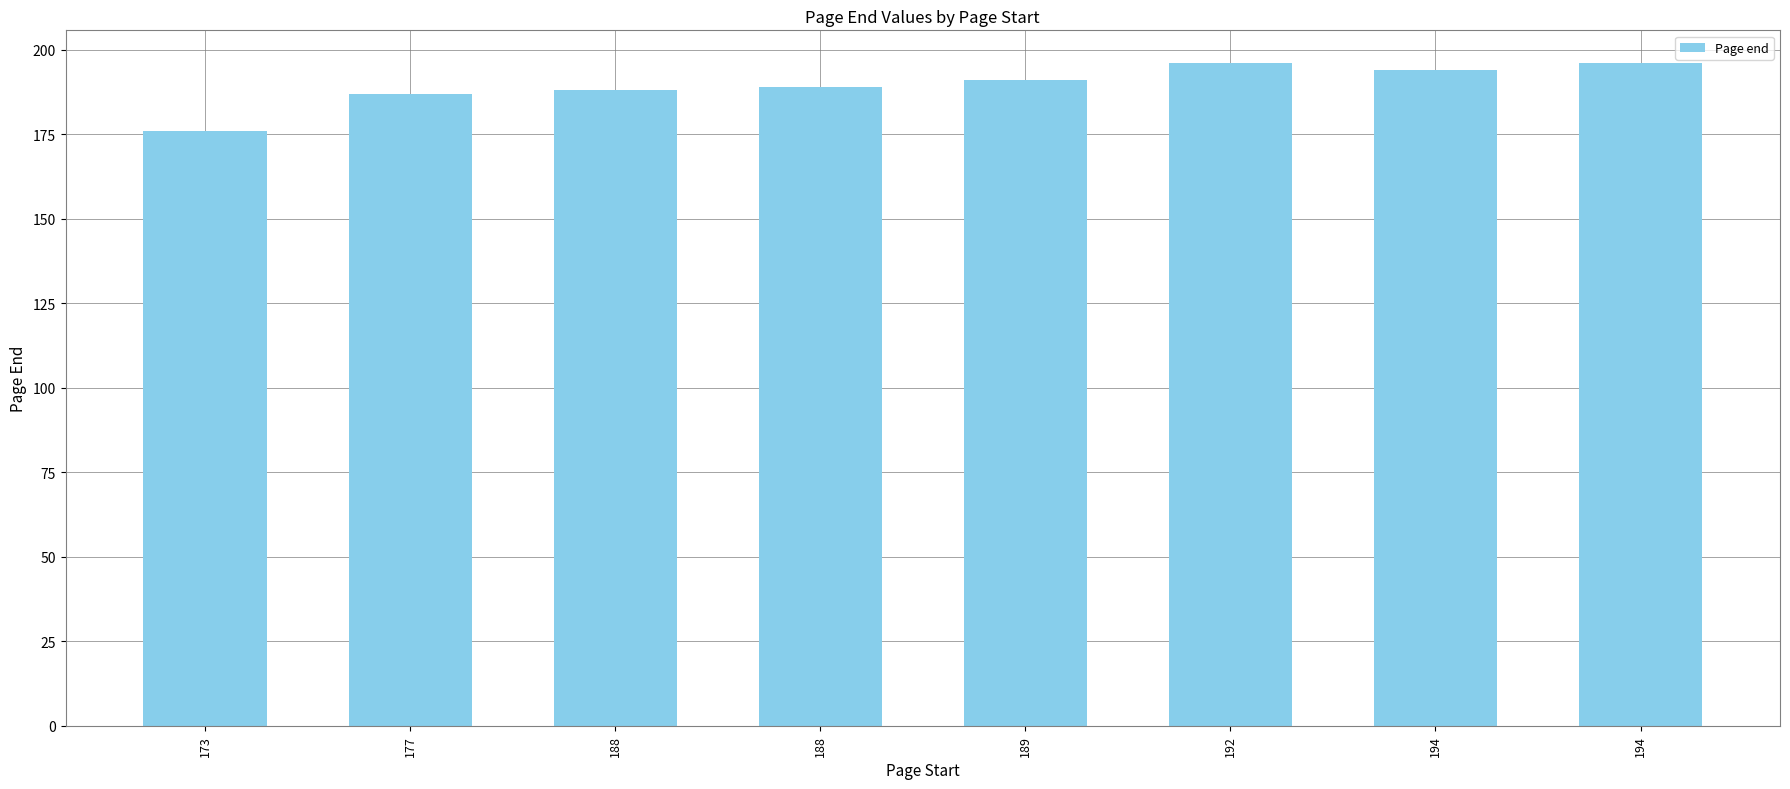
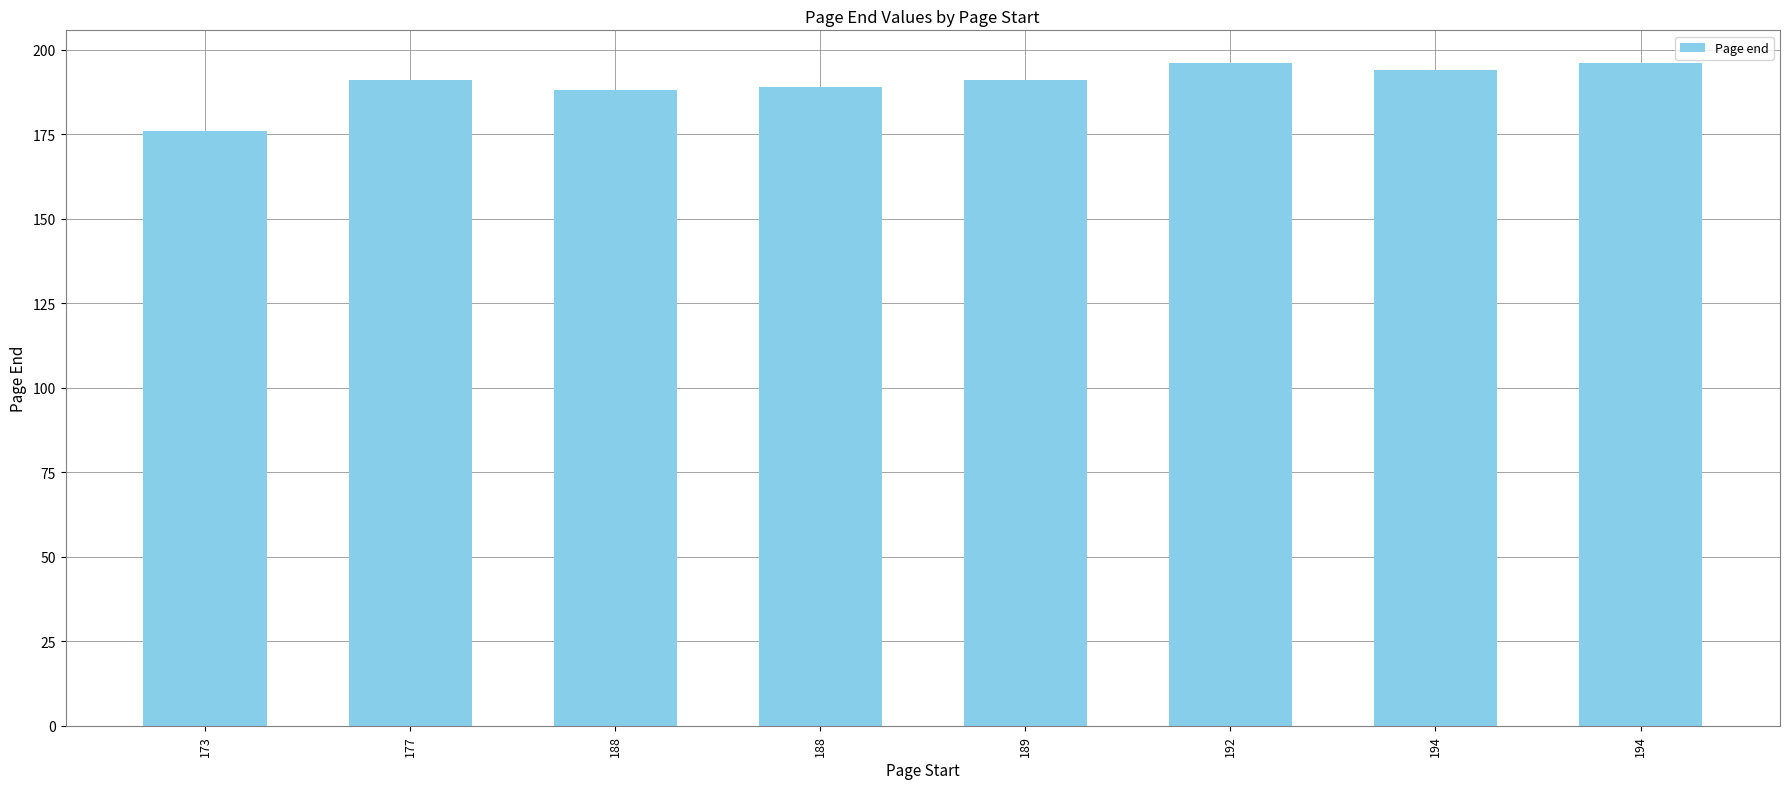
177: 187 -> 191
